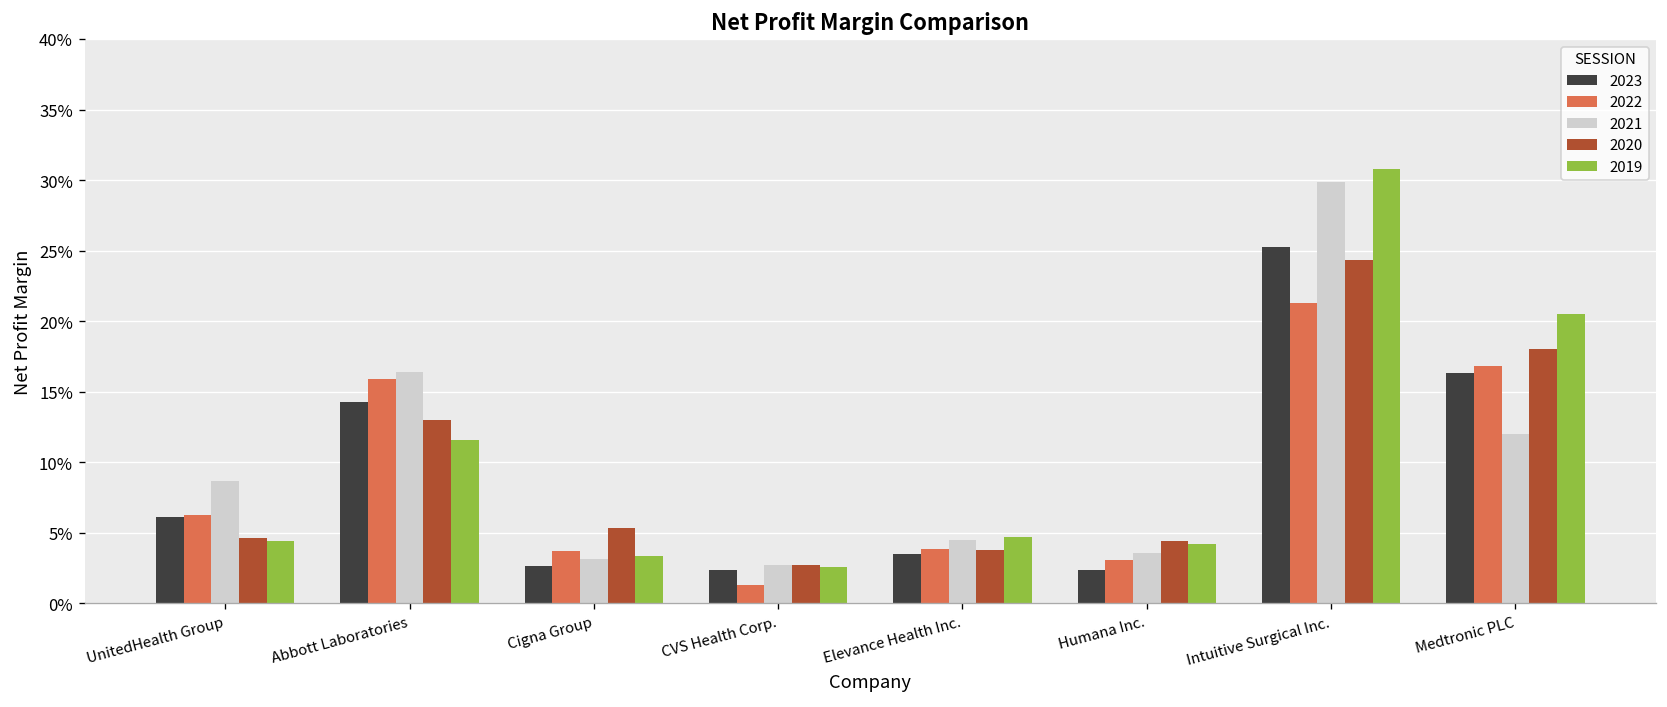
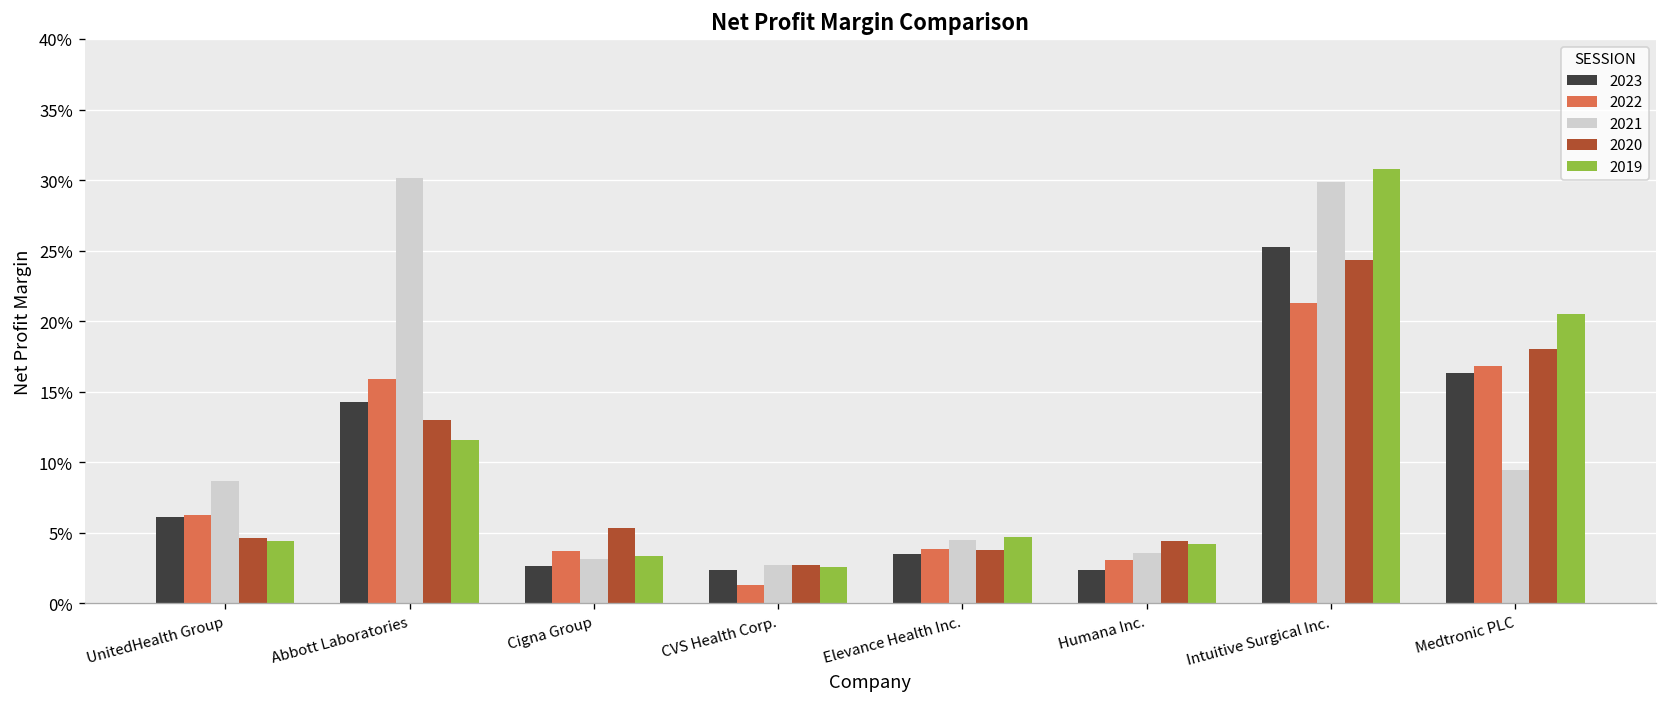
2021, Abbott Laboratories: 16.4% -> 30.2%
2021, Medtronic PLC: 12.0% -> 9.5%
